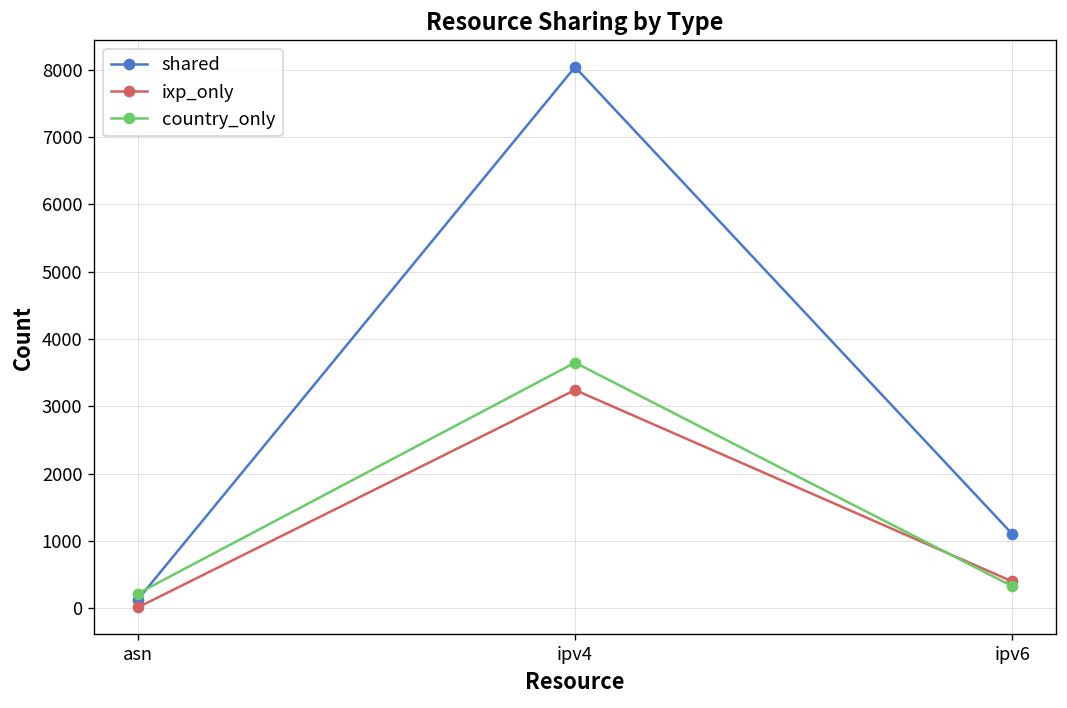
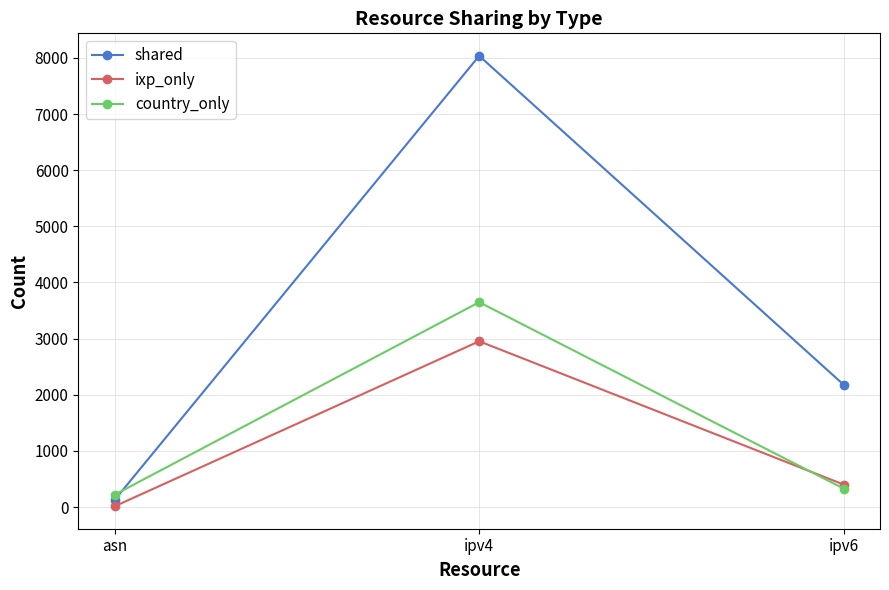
ixp_only, ipv4: 3200 -> 3000
shared, ipv6: 1100 -> 2200
